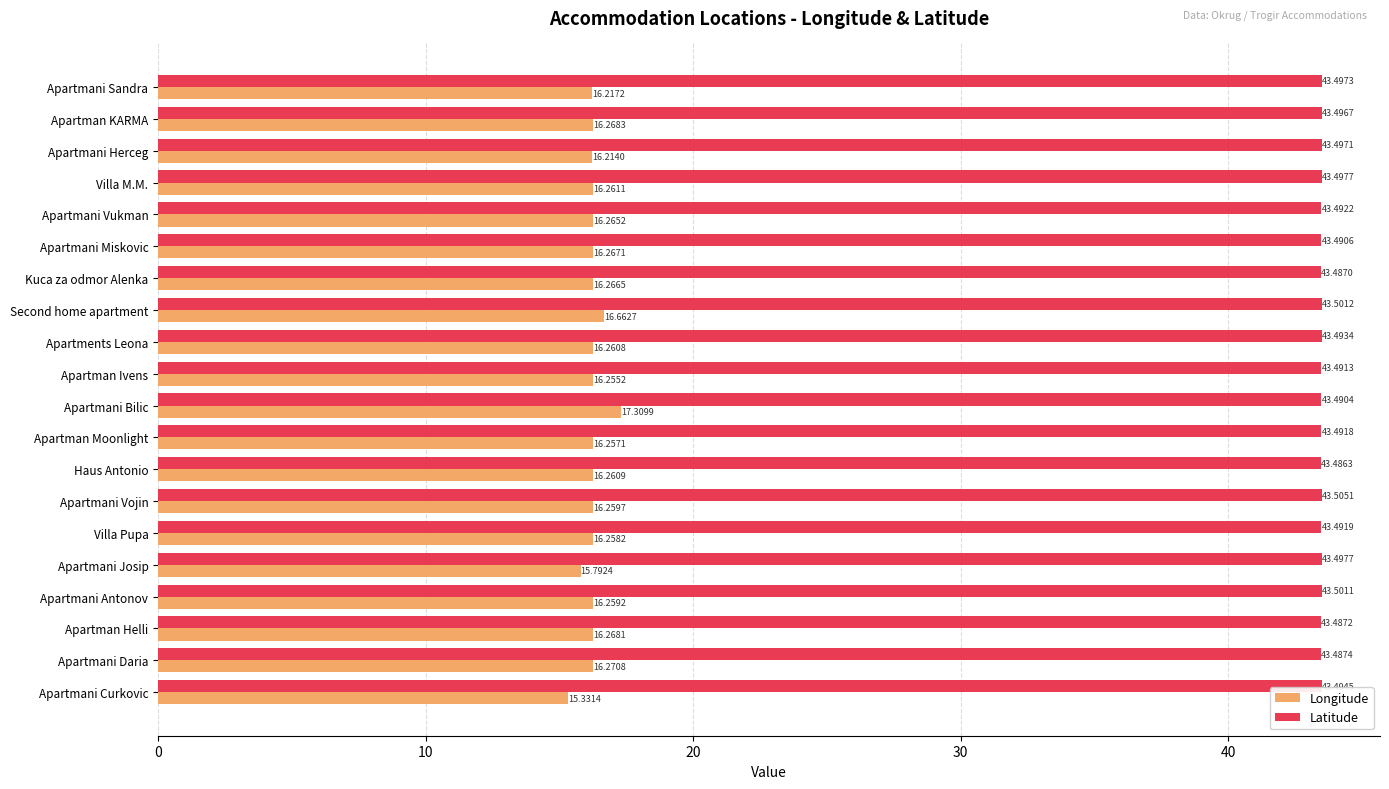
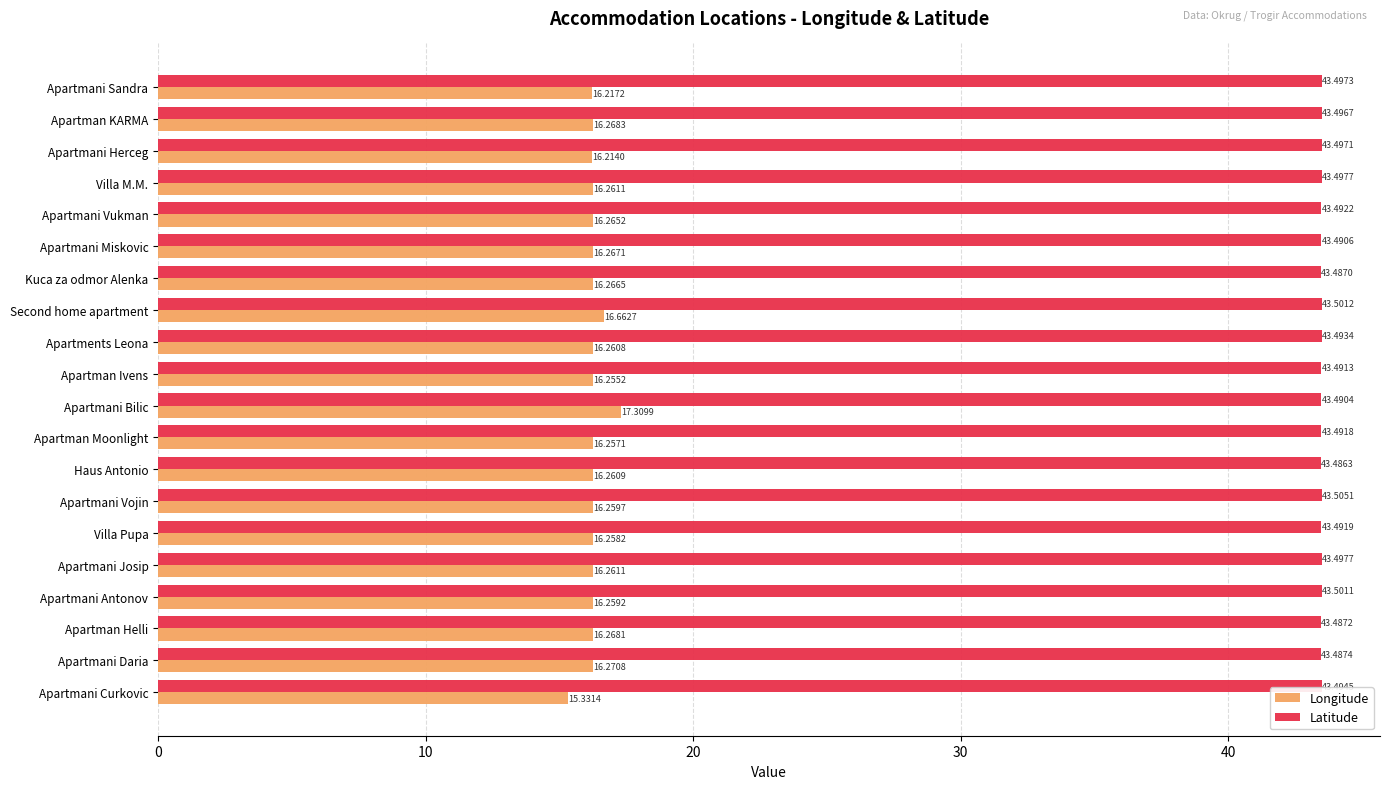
Longitude, Apartmani Josip: 15.7924 -> 16.2611
